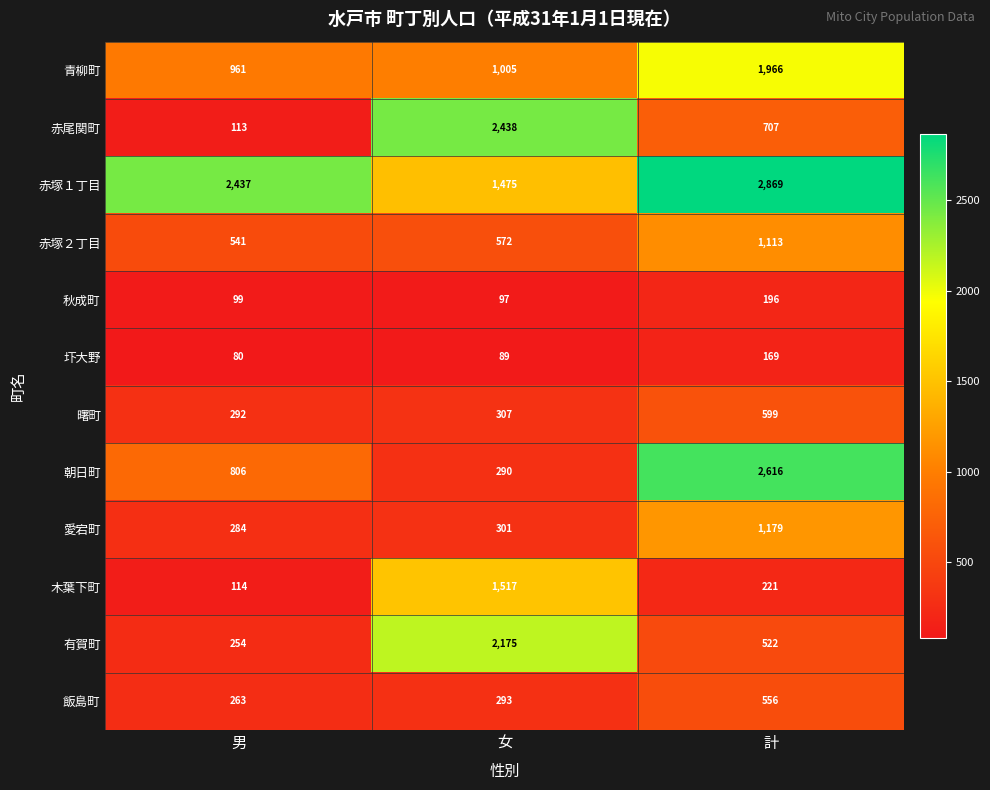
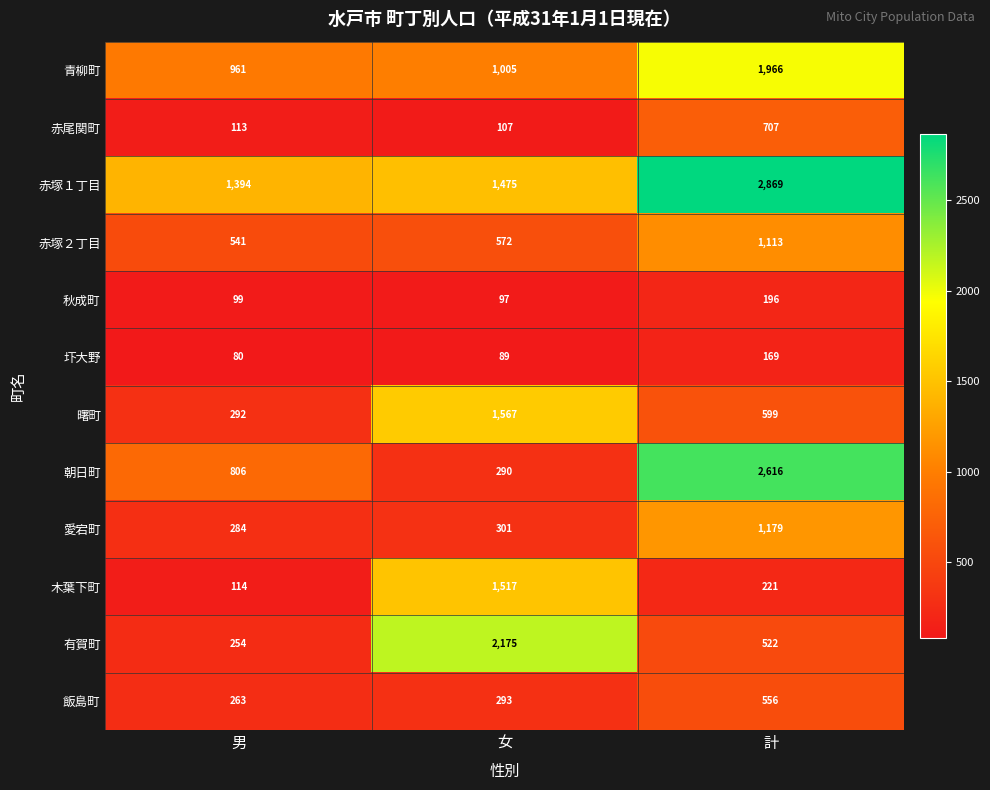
赤尾関町, 女: 2,438 -> 107
赤塚１丁目, 男: 2,437 -> 1,394
曙町, 女: 307 -> 1,567
